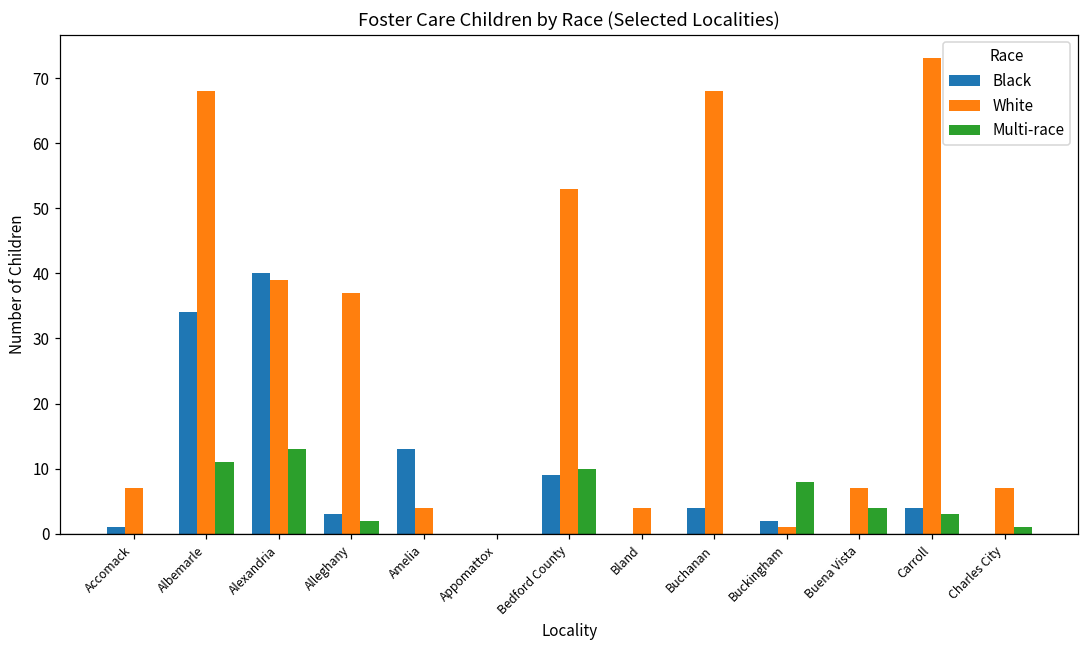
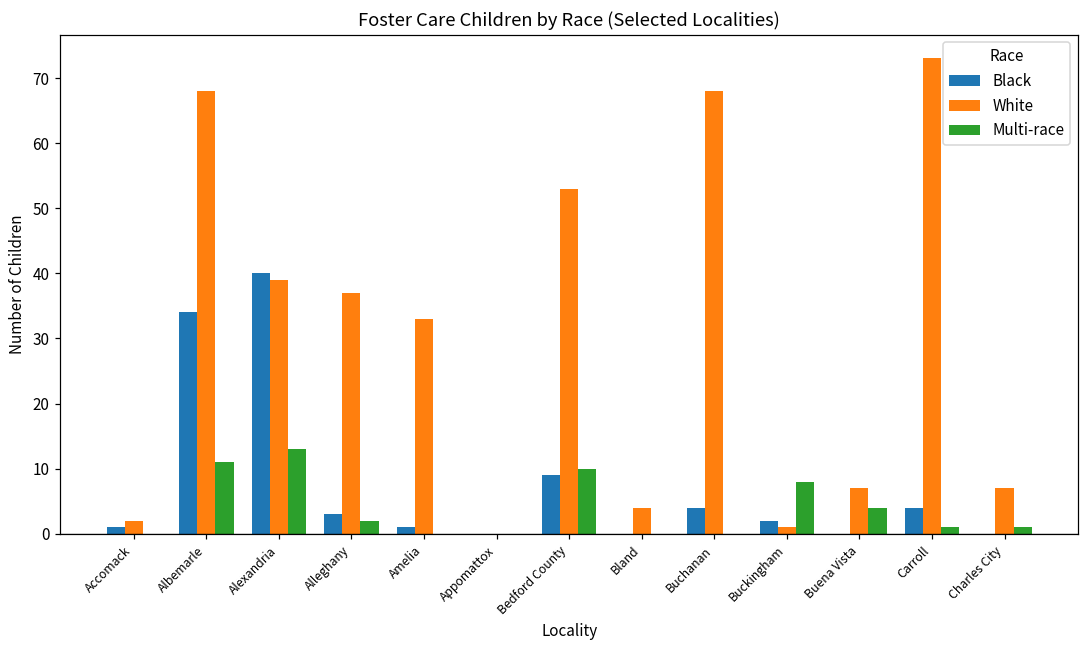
White, Accomack: 7 -> 2
Black, Amelia: 13 -> 1
White, Amelia: 4 -> 33
Multi-race, Carroll: 3 -> 1
